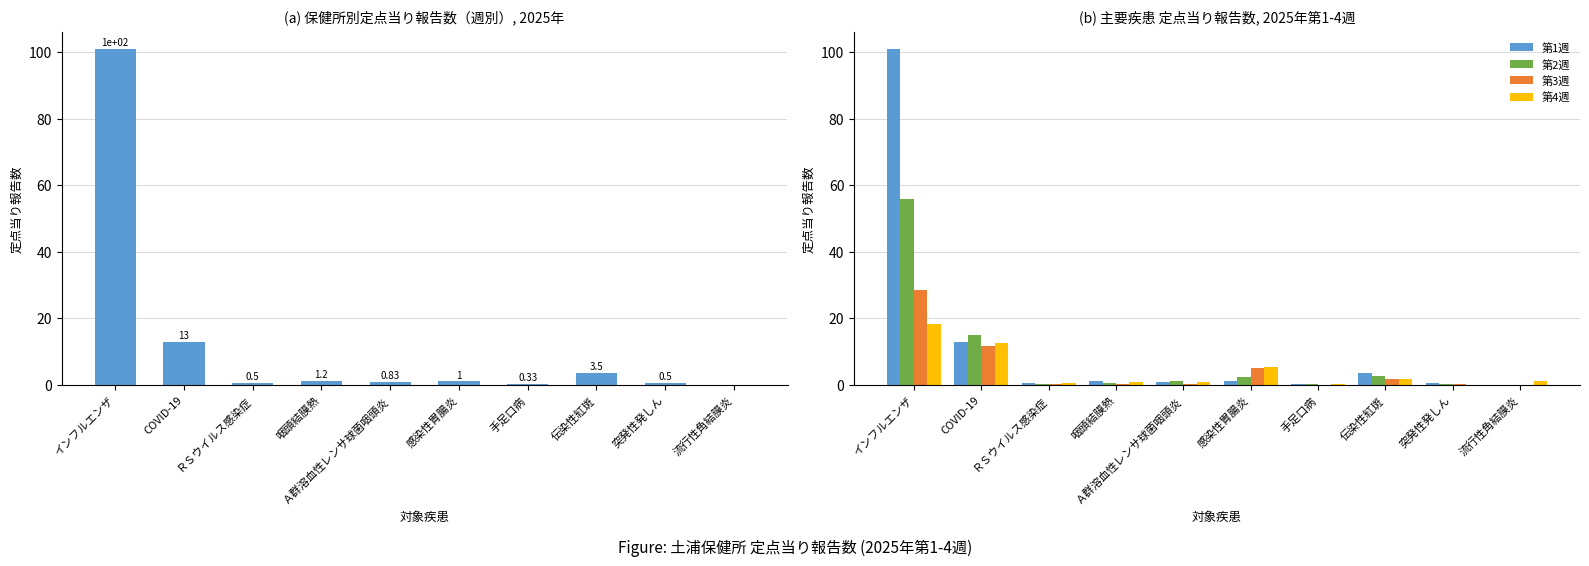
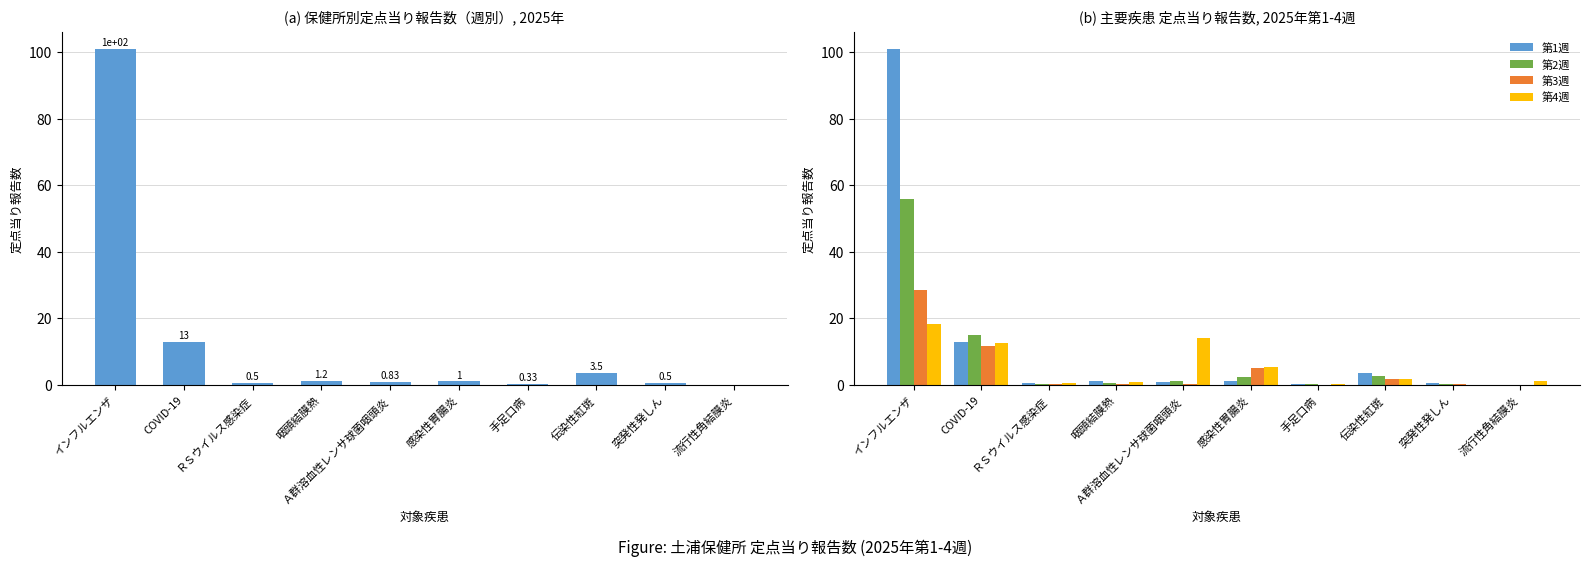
(b) 主要疾患 定点当り報告数, 2025年第1-4週, 第4週, Ａ群溶血性レンサ球菌咽頭炎: 1 -> 14
